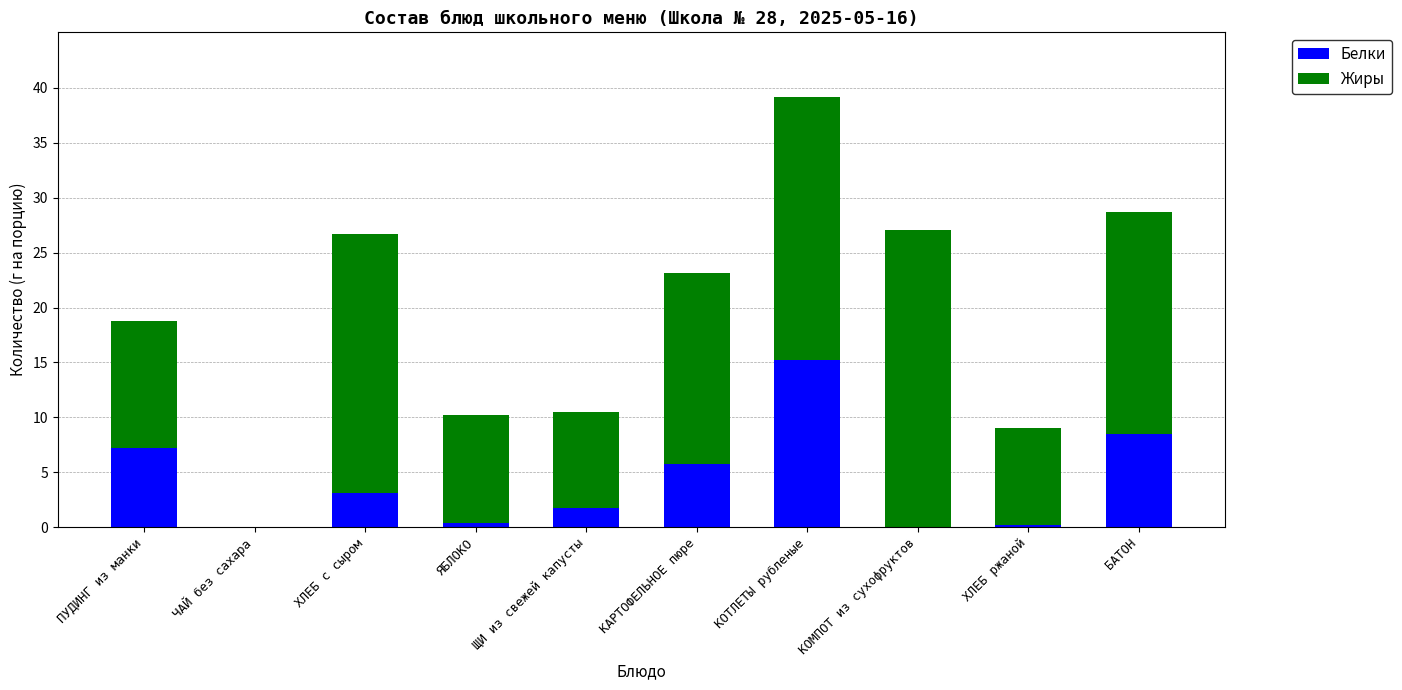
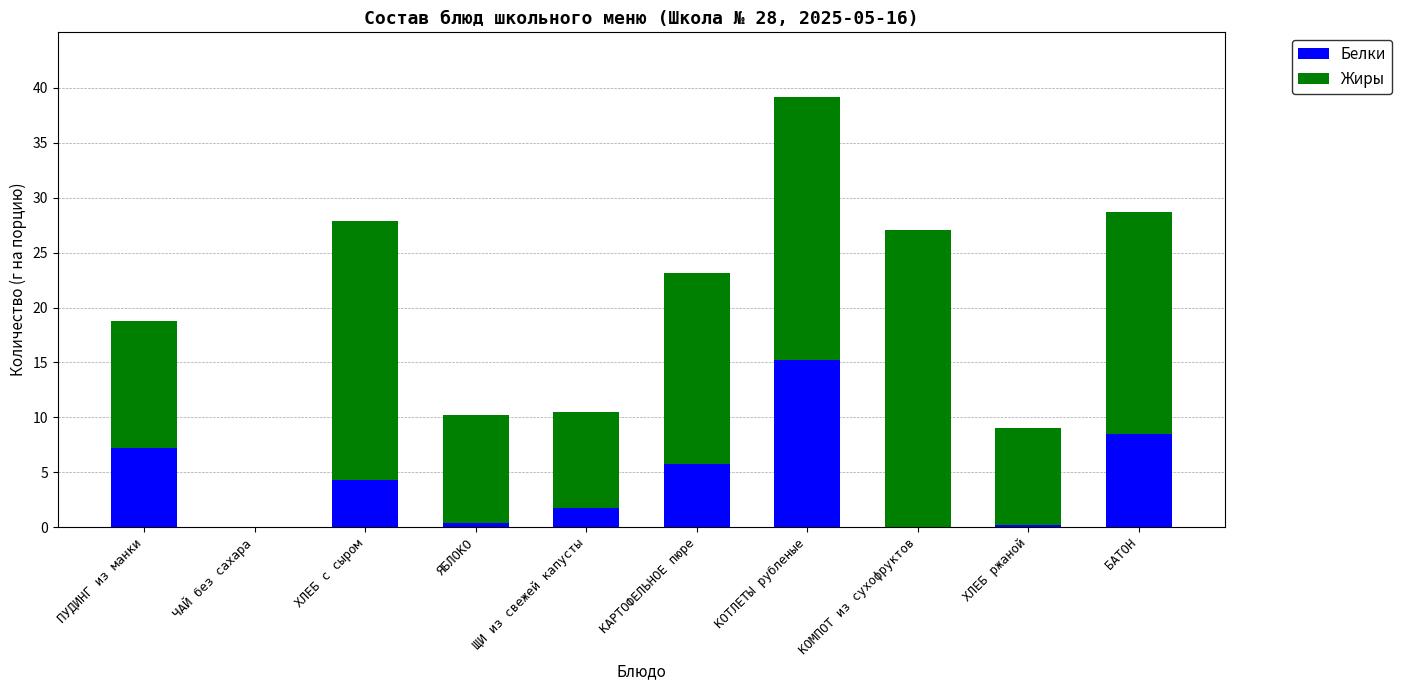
Белки, ХЛЕБ с сыром: 3.1 -> 4.3
